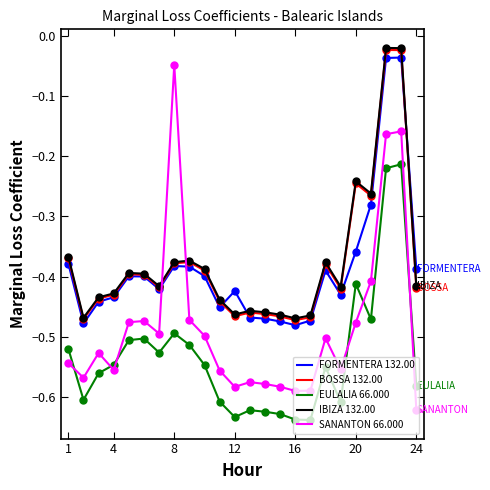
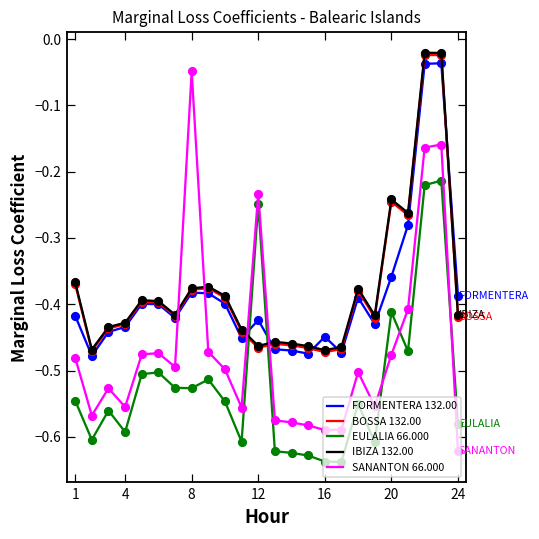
FORMENTERA 132.00, 1: -0.38 -> -0.42
EULALIA 66.000, 1: -0.52 -> -0.55
SANANTON 66.000, 1: -0.54 -> -0.48
EULALIA 66.000, 4: -0.55 -> -0.59
EULALIA 66.000, 8: -0.49 -> -0.53
EULALIA 66.000, 12: -0.63 -> -0.25
SANANTON 66.000, 12: -0.58 -> -0.23
FORMENTERA 132.00, 16: -0.48 -> -0.45
